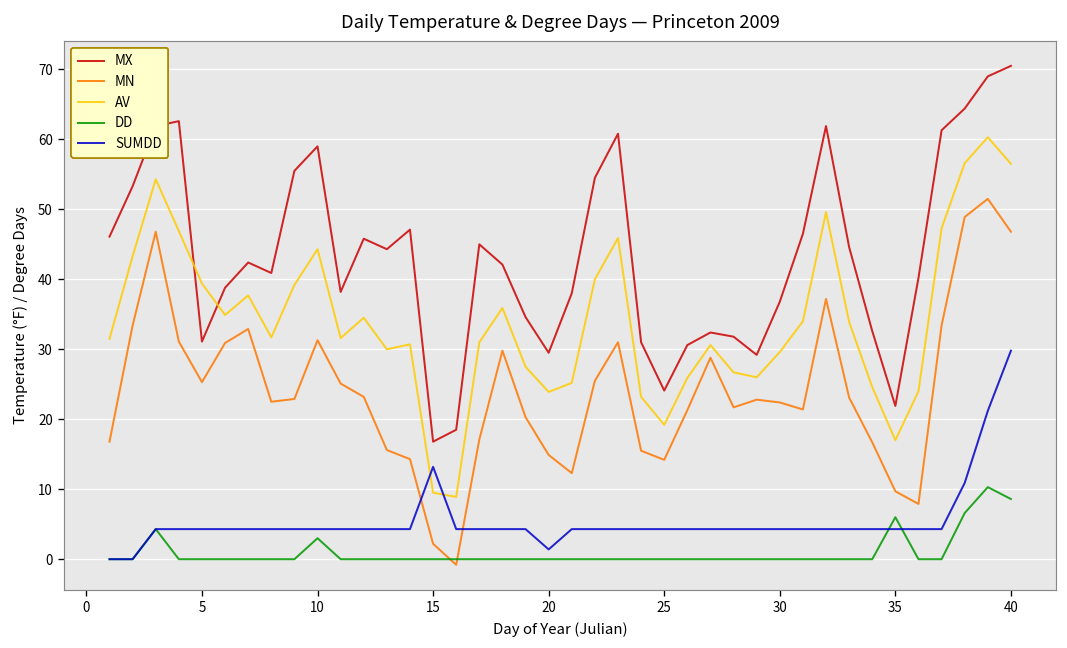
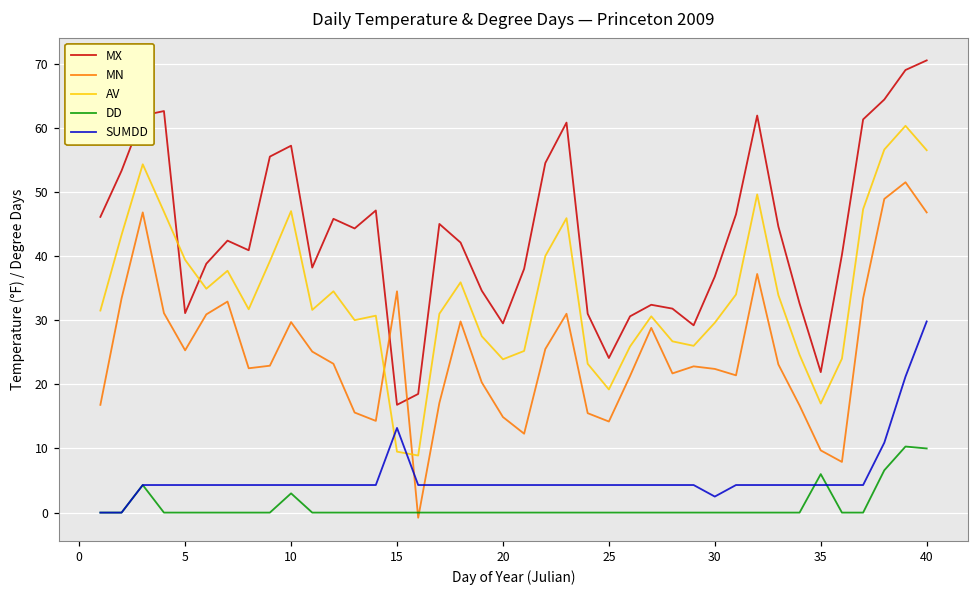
MX, 10: 59 -> 57
MN, 10: 31 -> 30
AV, 10: 44 -> 47
MN, 15: 2 -> 35
SUMDD, 20: 1 -> 4
SUMDD, 30: 4 -> 3
DD, 40: 9 -> 10
